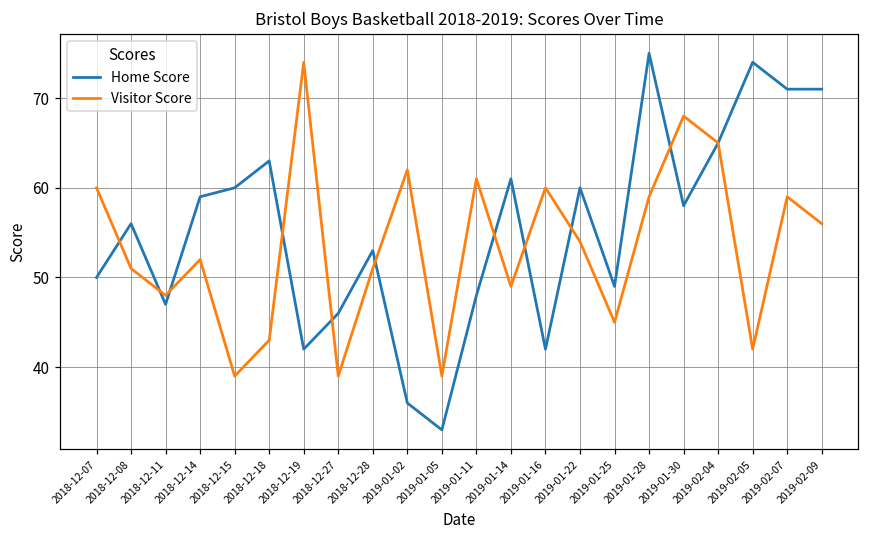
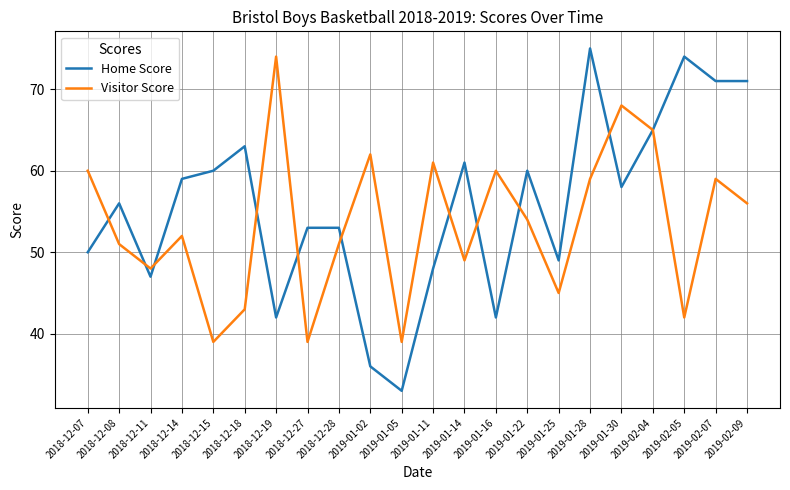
Home Score, 2018-12-27: 46 -> 53
